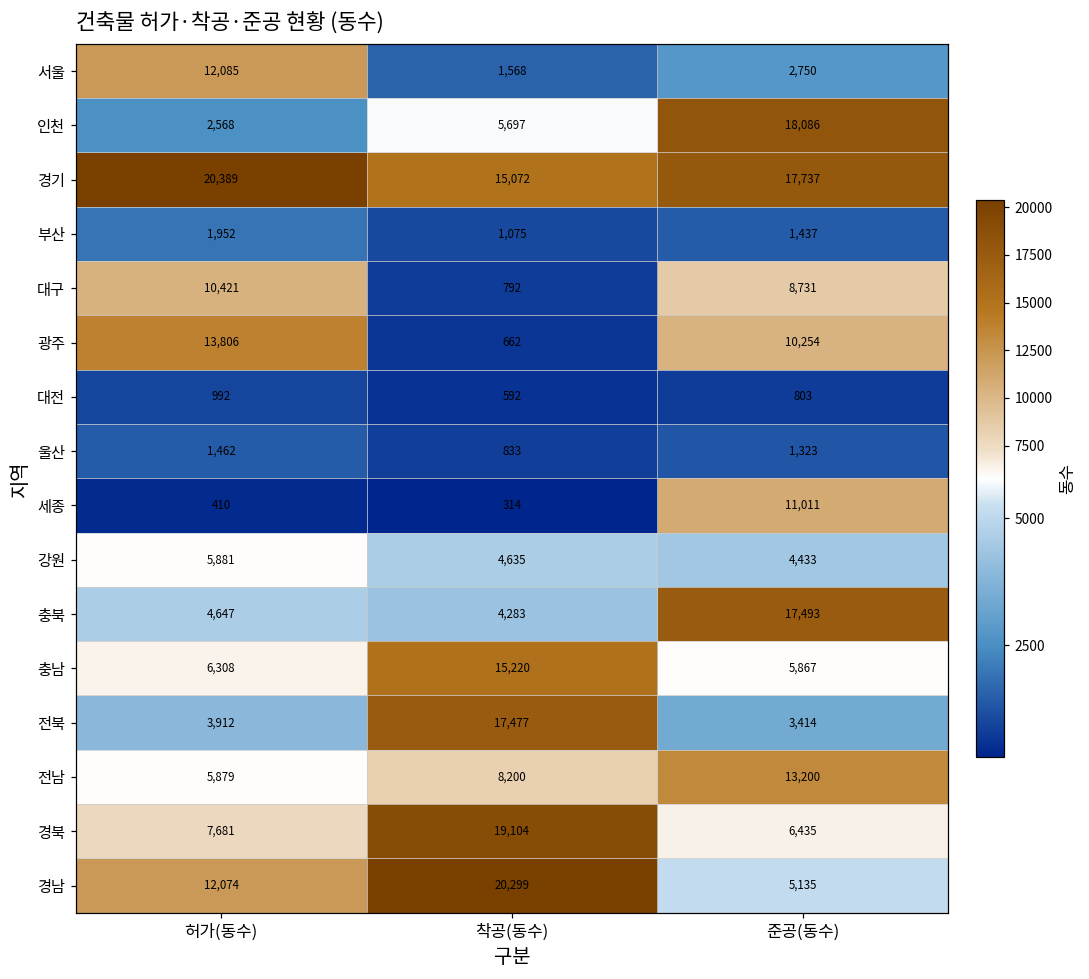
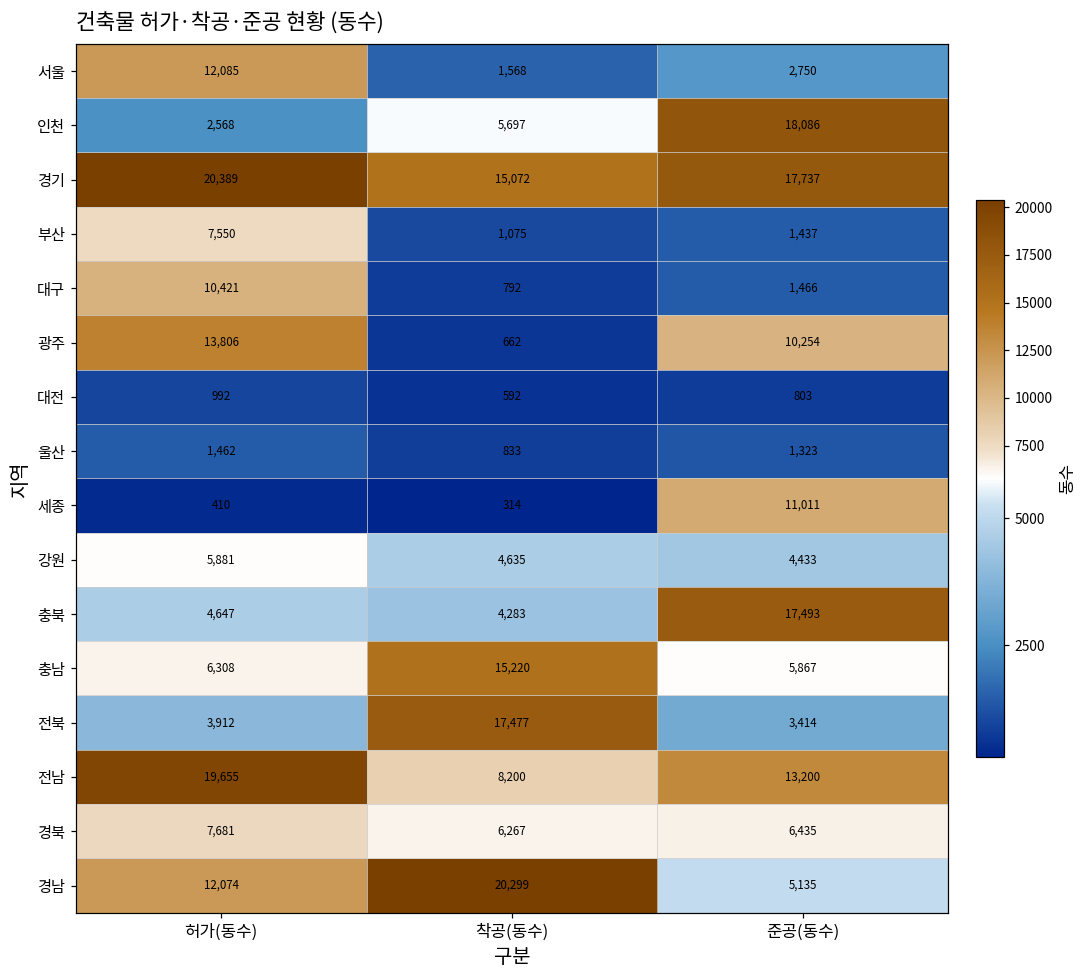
부산, 허가(동수): 1,952 -> 7,550
대구, 준공(동수): 8,731 -> 1,466
전남, 허가(동수): 5,879 -> 19,655
경북, 착공(동수): 19,104 -> 6,267
